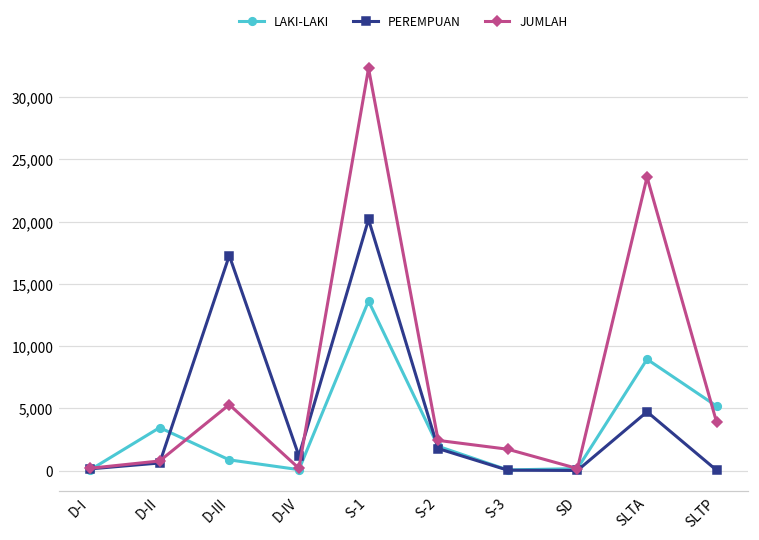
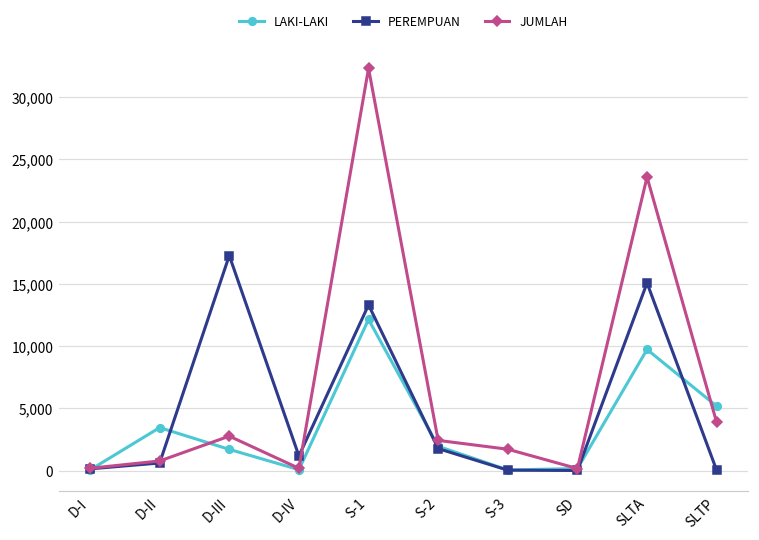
LAKI-LAKI, D-III: 900 -> 1,700
JUMLAH, D-III: 5,300 -> 2,800
LAKI-LAKI, S-1: 13,600 -> 12,100
PEREMPUAN, S-1: 20,200 -> 13,300
LAKI-LAKI, SLTA: 8,900 -> 9,700
PEREMPUAN, SLTA: 4,700 -> 15,100
